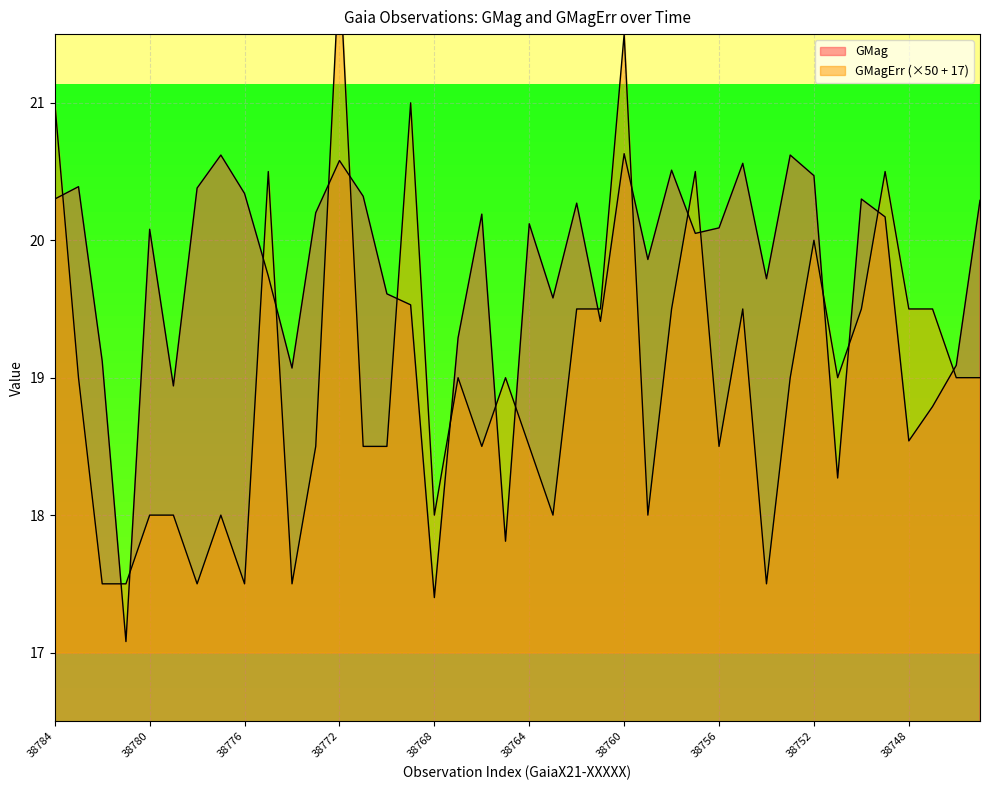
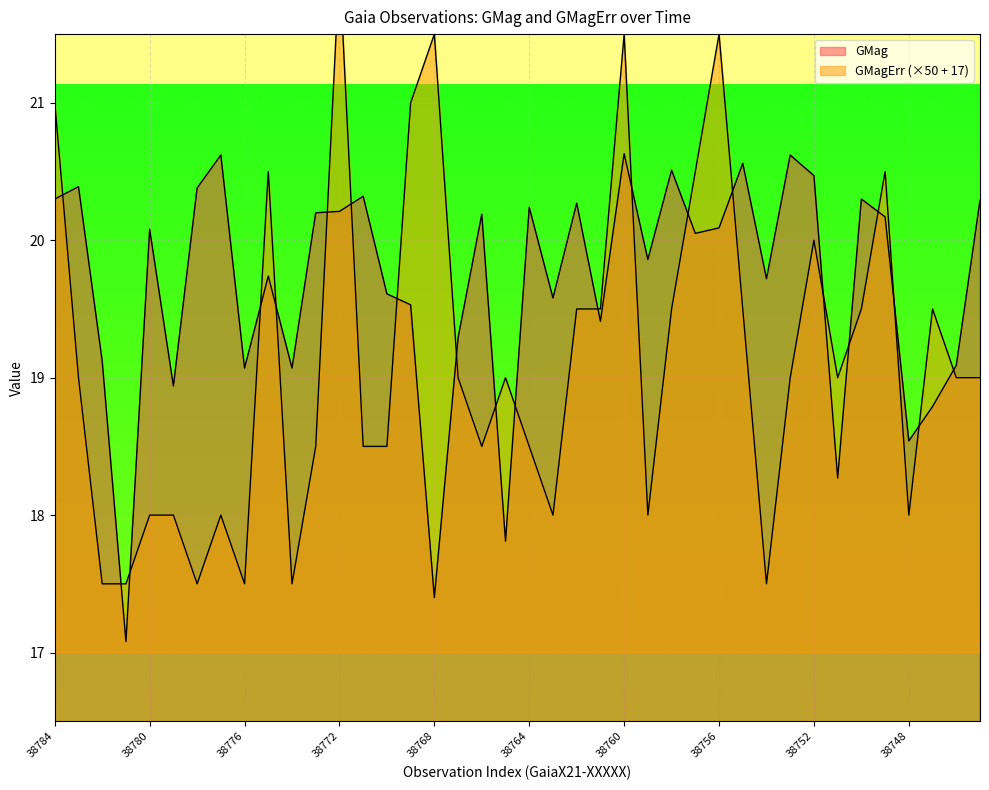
GMag, 38776: 20.34 -> 19.07
GMag, 38772: 20.58 -> 20.21
GMagErr (×50 + 17), 38768: 18.00 -> 21.50
GMag, 38764: 20.12 -> 20.24
GMagErr (×50 + 17), 38756: 18.50 -> 21.50
GMagErr (×50 + 17), 38748: 19.50 -> 18.00
